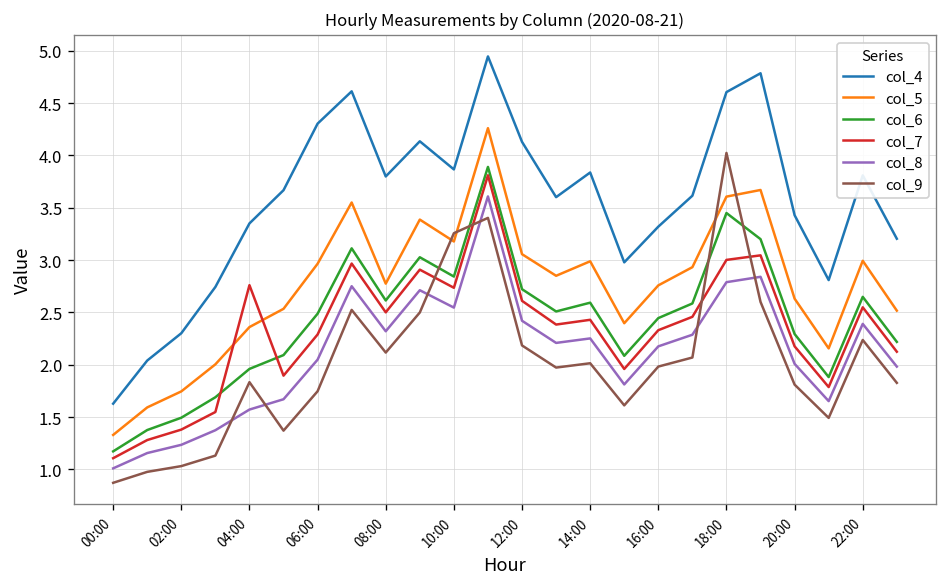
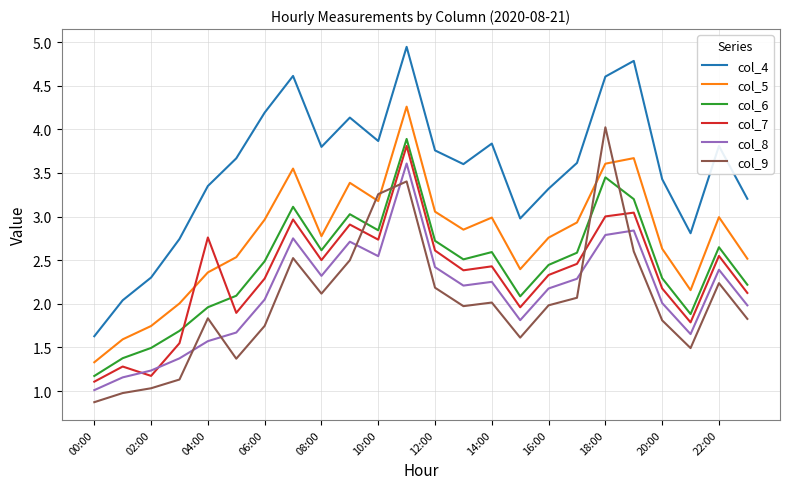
col_7, 02:00: 1.4 -> 1.2
col_4, 06:00: 4.3 -> 4.2
col_4, 12:00: 4.1 -> 3.8
